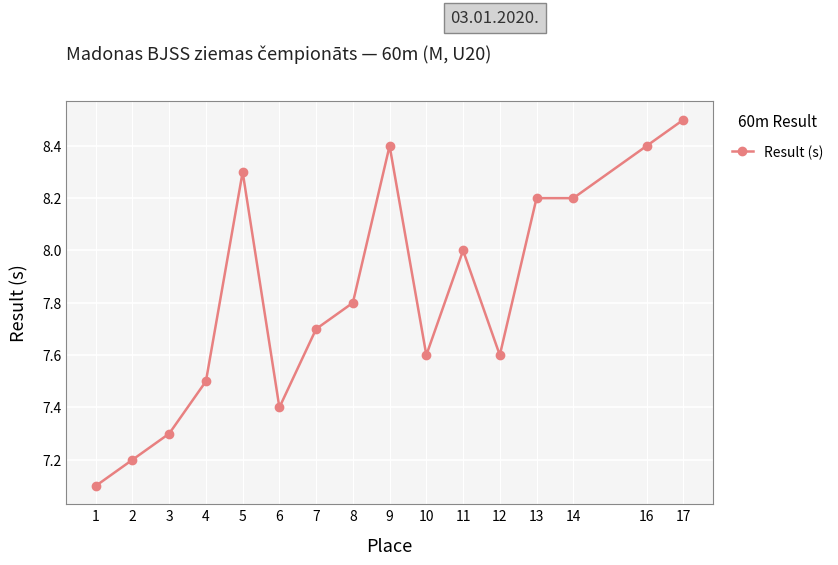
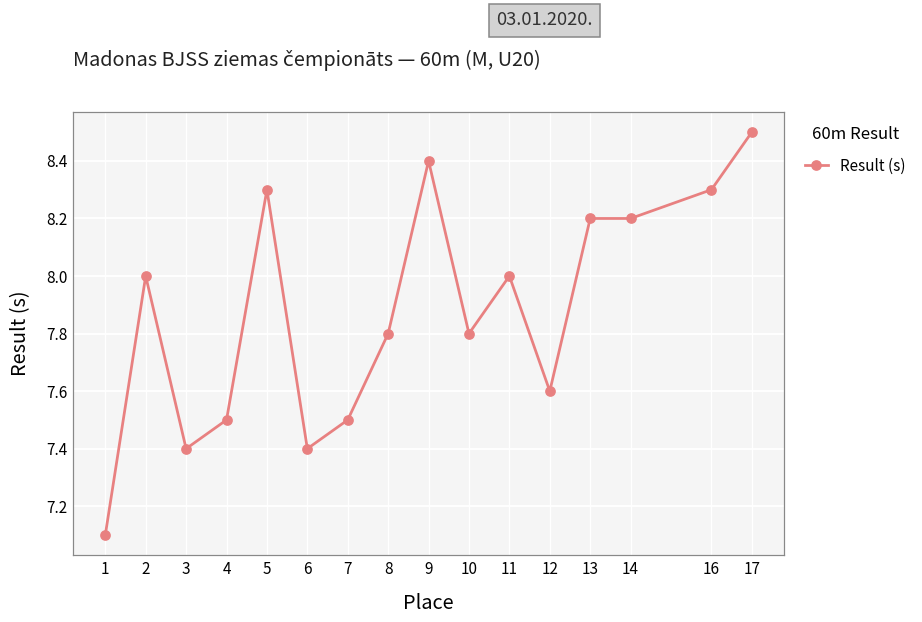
2: 7.2 -> 8.0
3: 7.3 -> 7.4
7: 7.7 -> 7.5
10: 7.6 -> 7.8
16: 8.4 -> 8.3
